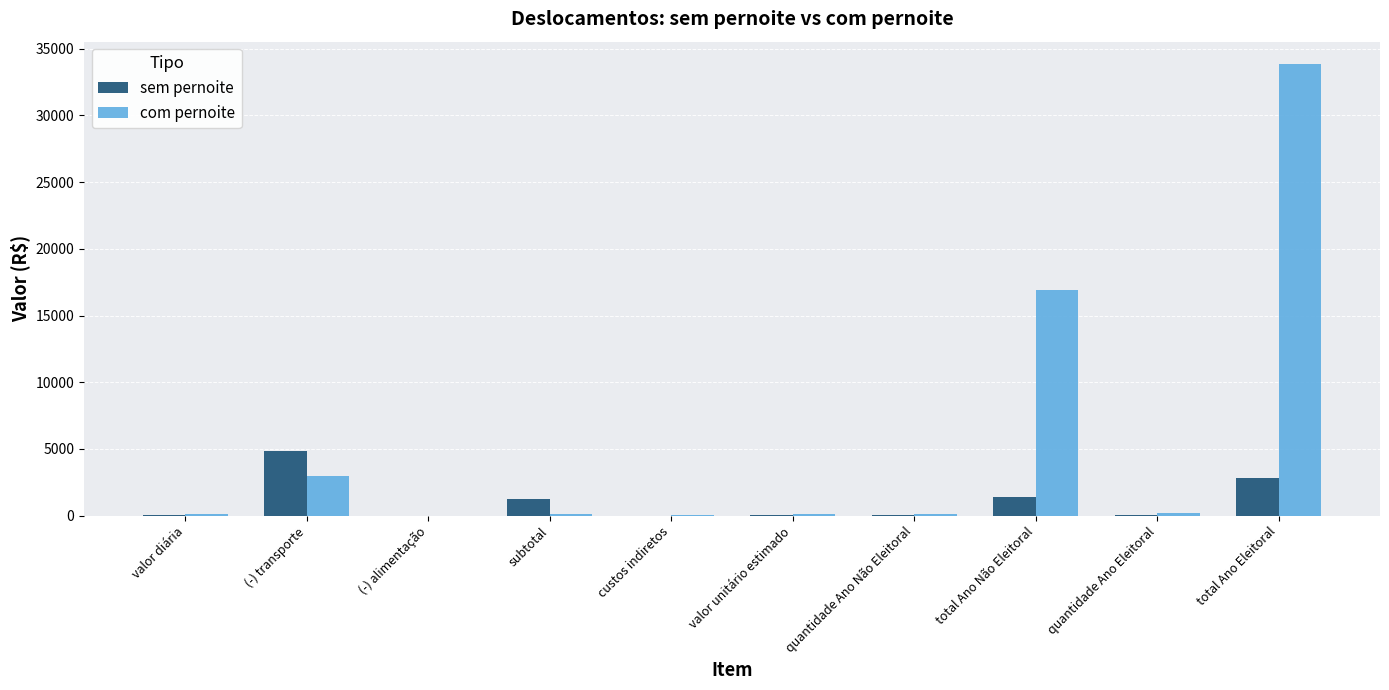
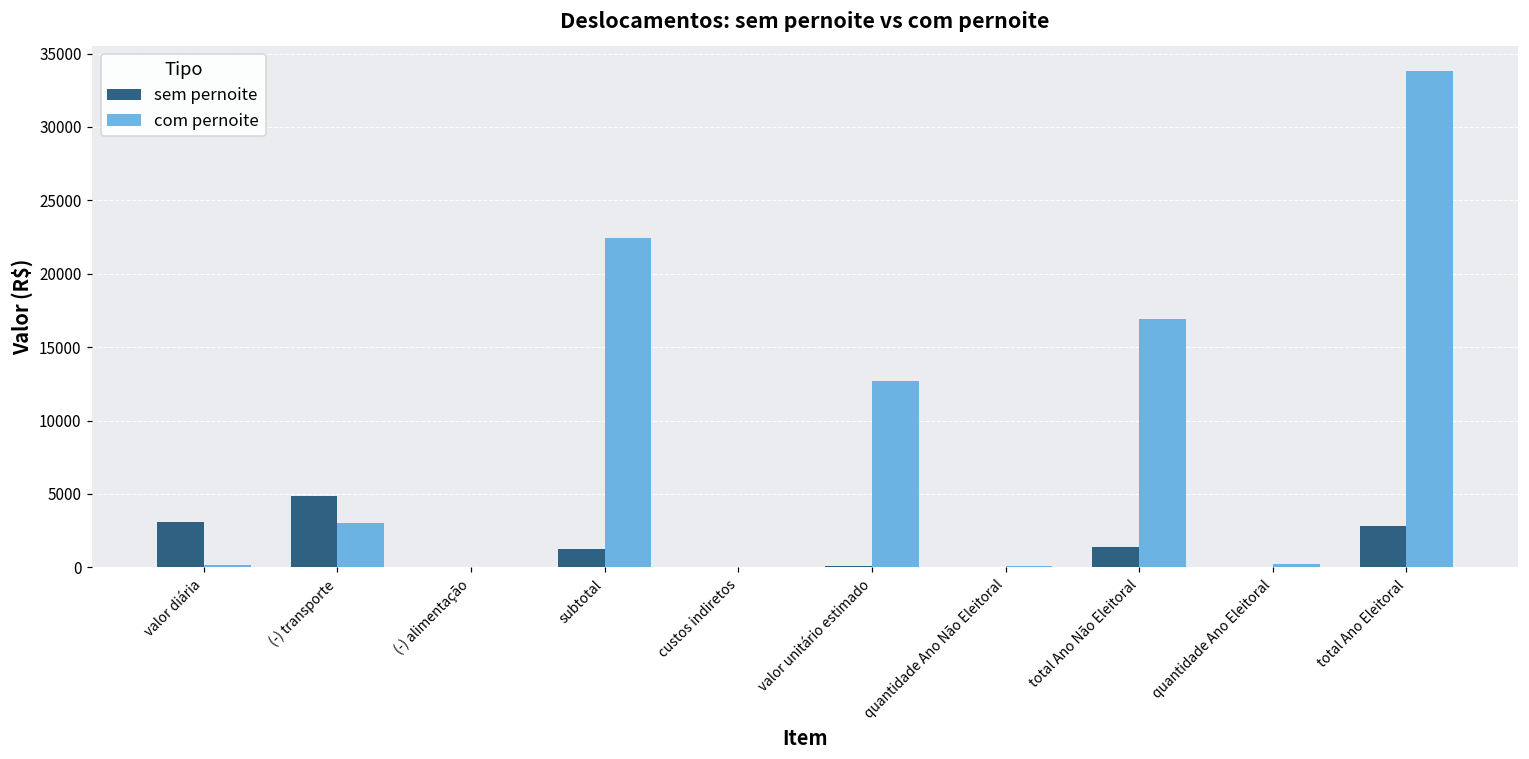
sem pernoite, valor diária: 100 -> 3100
com pernoite, subtotal: 100 -> 22500
com pernoite, valor unitário estimado: 100 -> 12700
